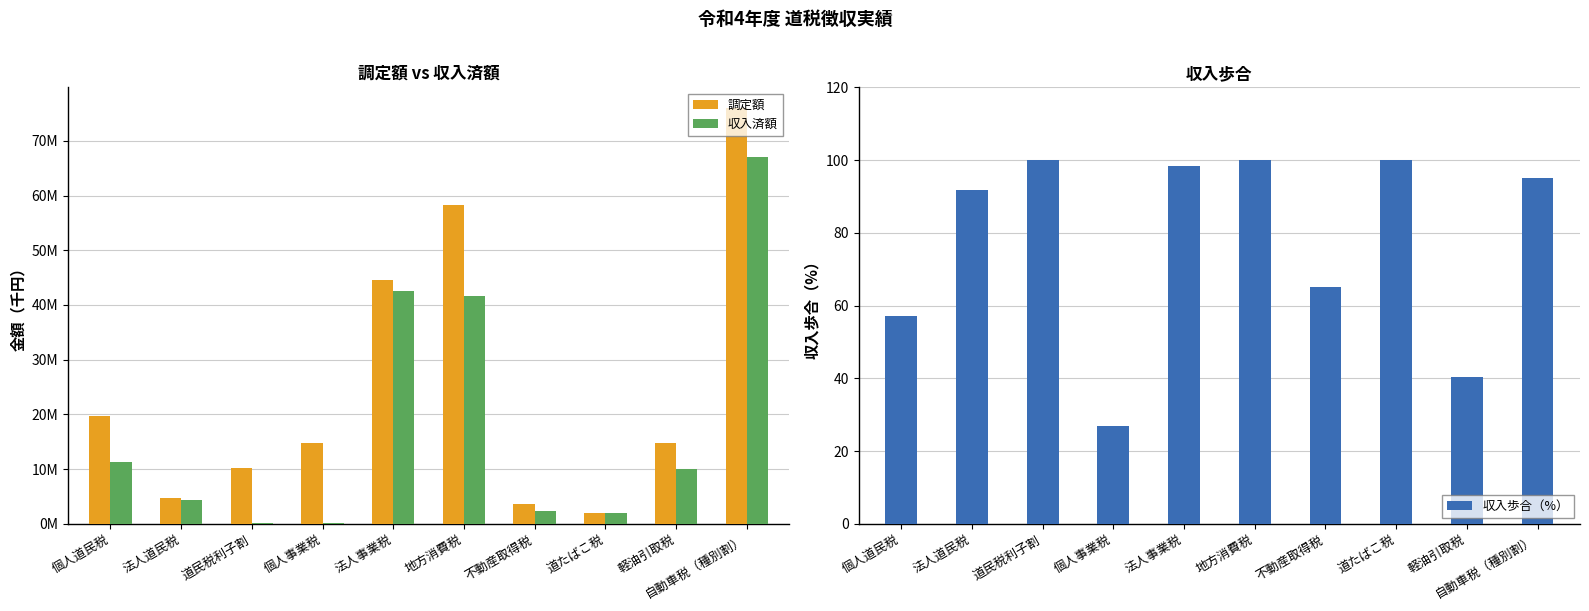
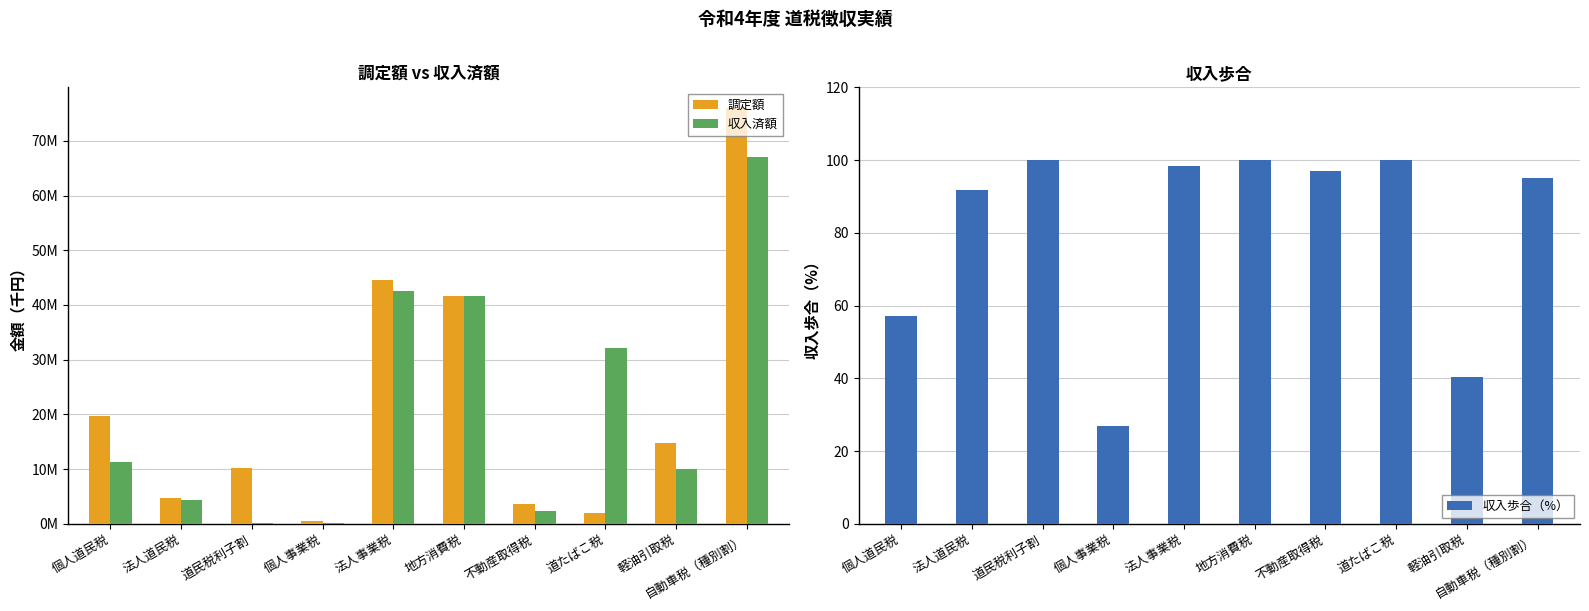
調定額 vs 収入済額, 調定額, 個人事業税: 15000000 -> 0
調定額 vs 収入済額, 調定額, 地方消費税: 58000000 -> 42000000
調定額 vs 収入済額, 収入済額, 道たばこ税: 2000000 -> 32000000
収入歩合, 不動産取得税: 65 -> 97
